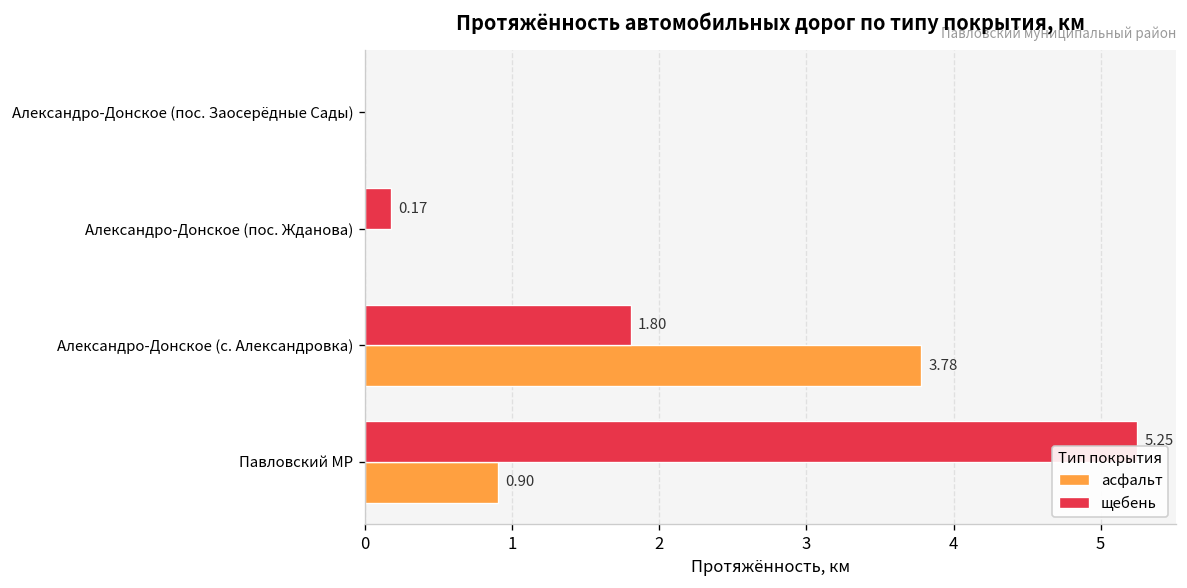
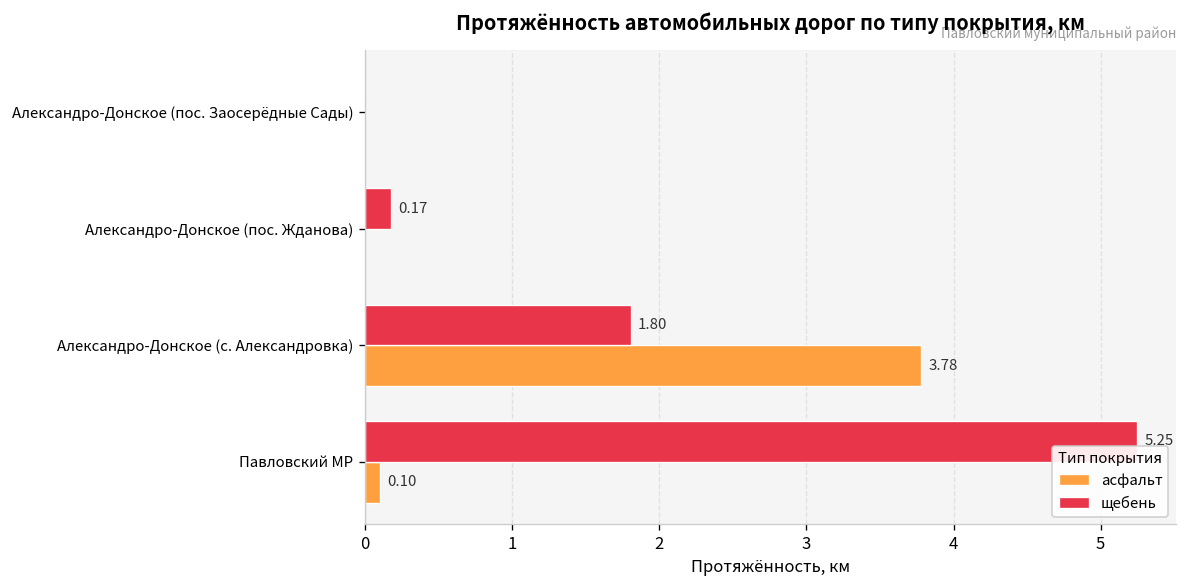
асфальт, Павловский МР: 0.90 -> 0.10
